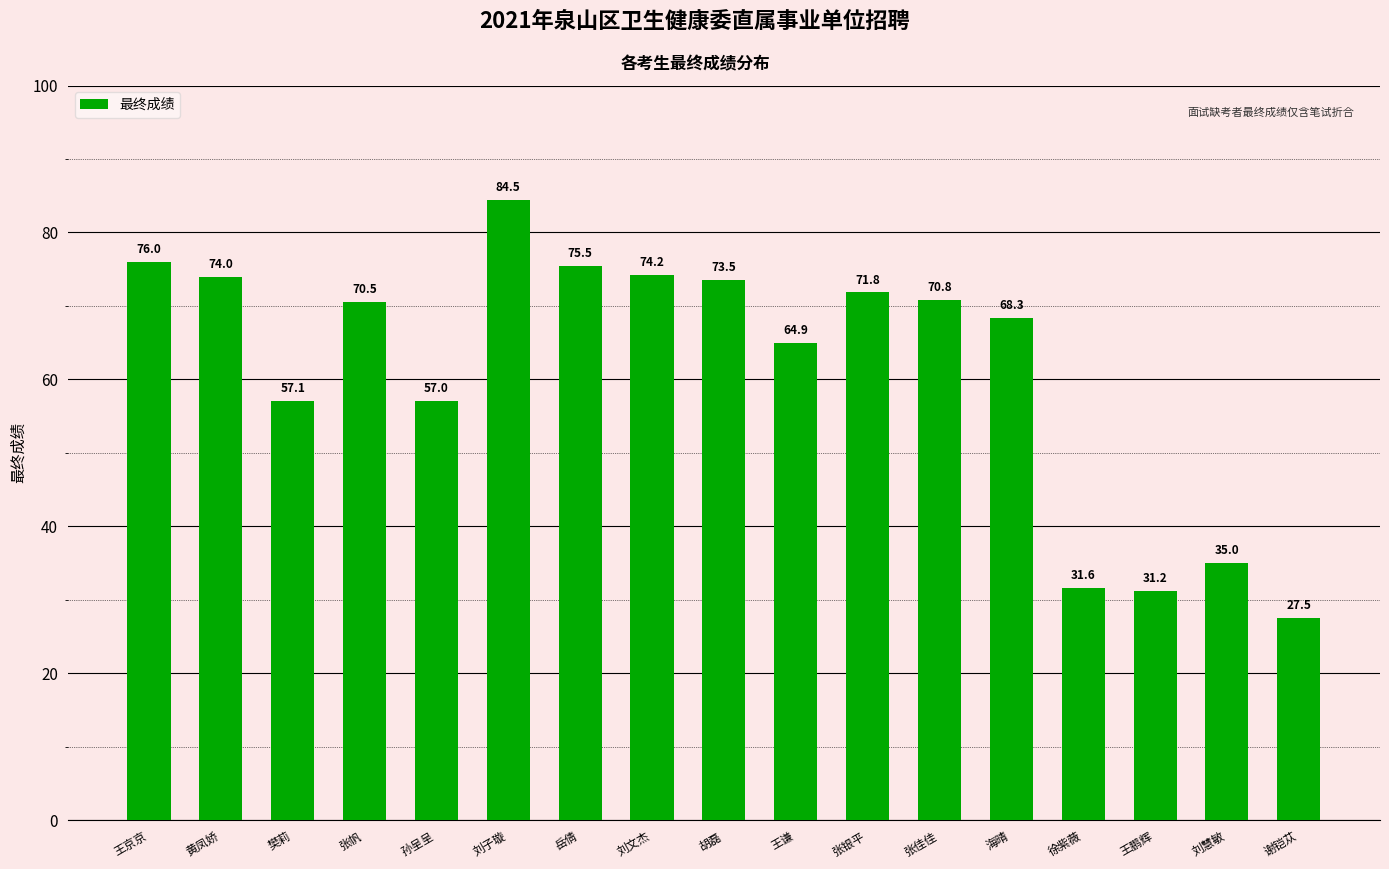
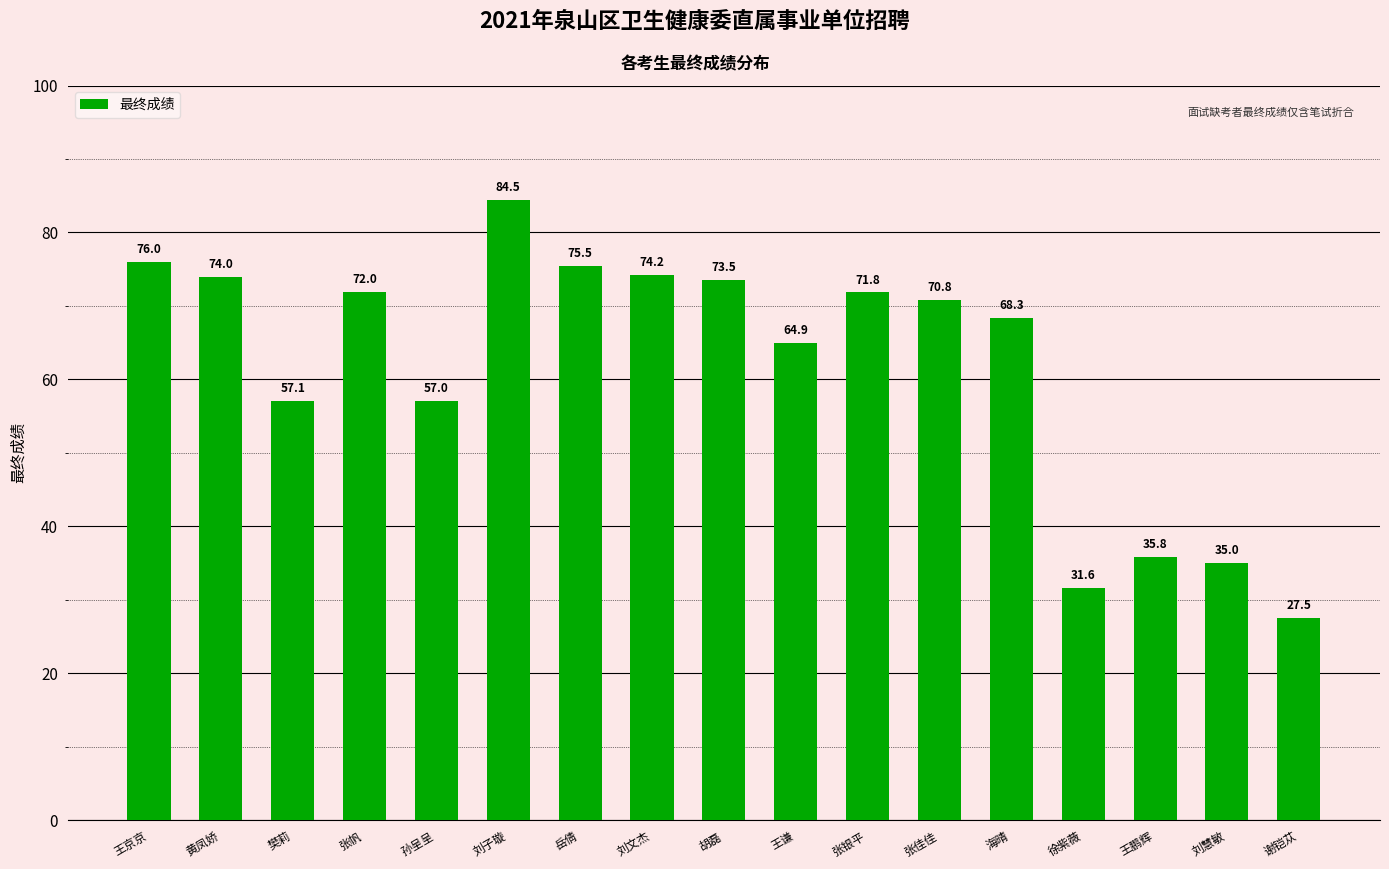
张帆: 70.5 -> 72.0
王鹏辉: 31.2 -> 35.8
